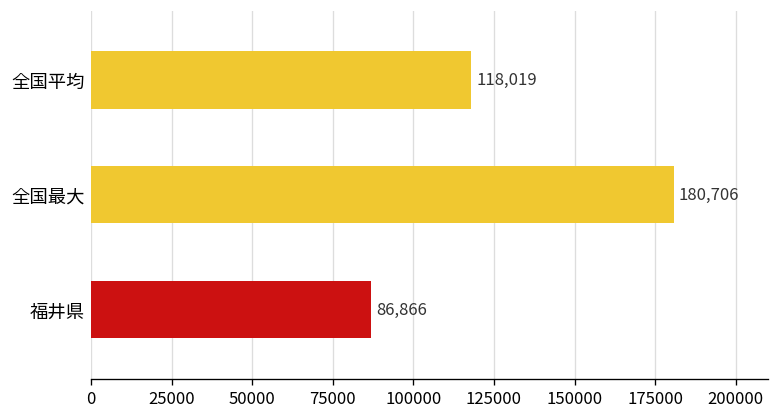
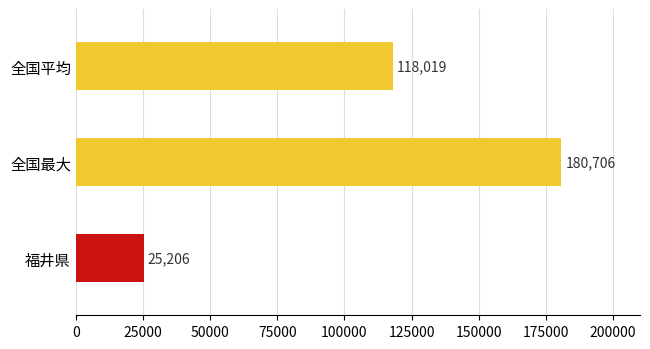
福井県: 86,866 -> 25,206
